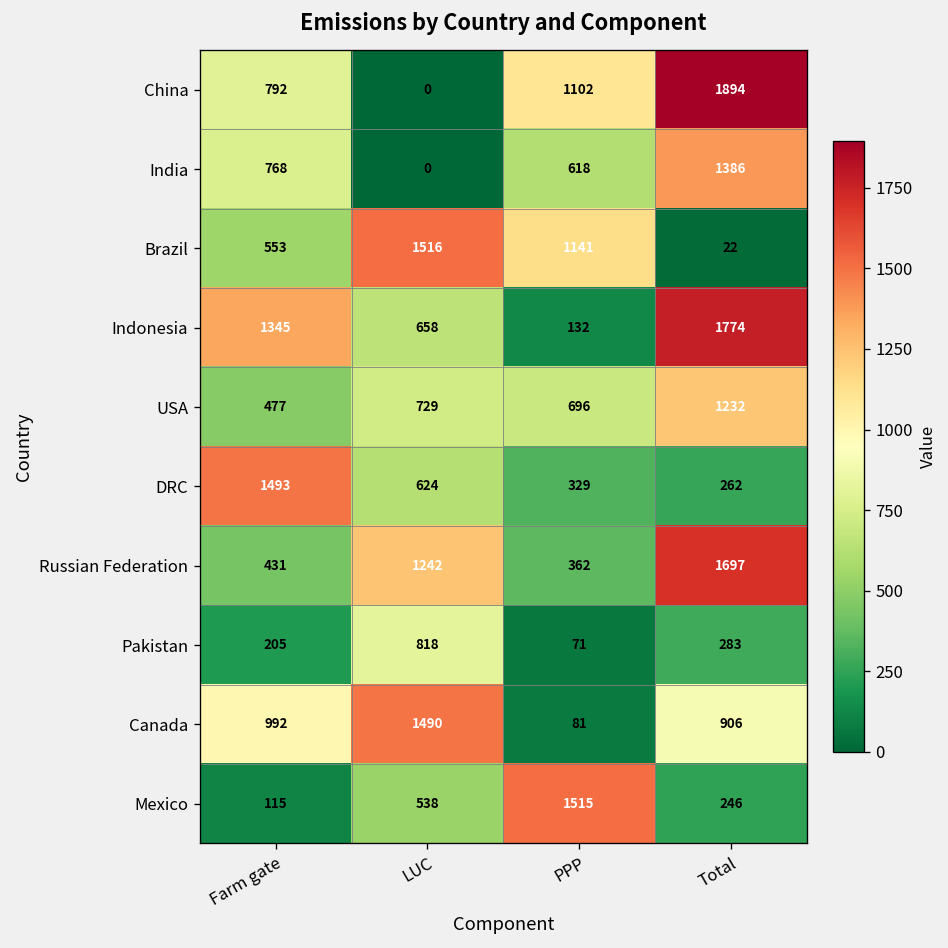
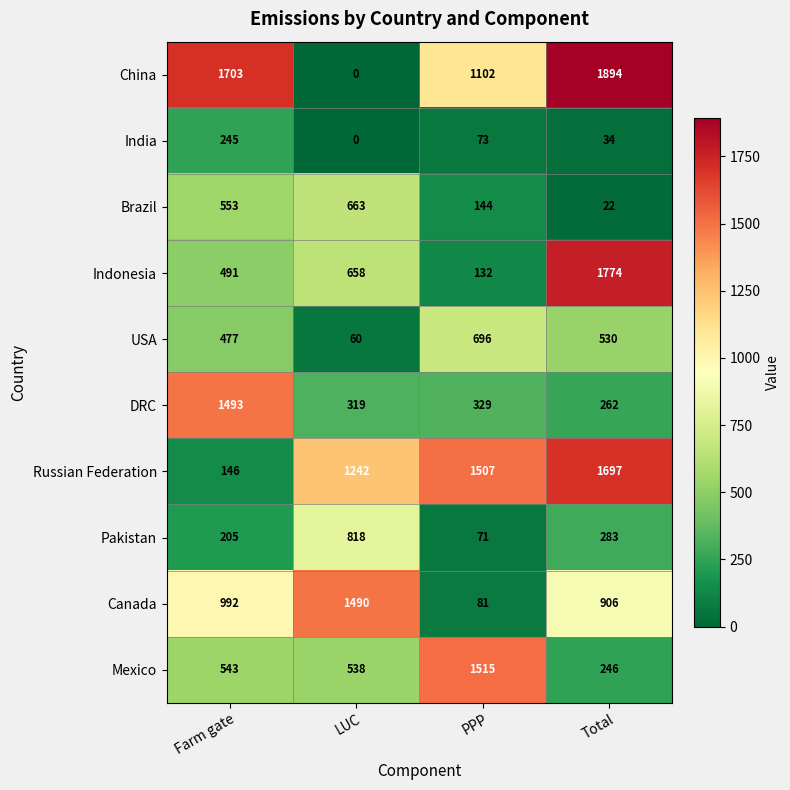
China, Farm gate: 792 -> 1703
India, Farm gate: 768 -> 245
India, PPP: 618 -> 73
India, Total: 1386 -> 34
Brazil, LUC: 1516 -> 663
Brazil, PPP: 1141 -> 144
Indonesia, Farm gate: 1345 -> 491
USA, LUC: 729 -> 60
USA, Total: 1232 -> 530
DRC, LUC: 624 -> 319
Russian Federation, Farm gate: 431 -> 146
Russian Federation, PPP: 362 -> 1507
Mexico, Farm gate: 115 -> 543
